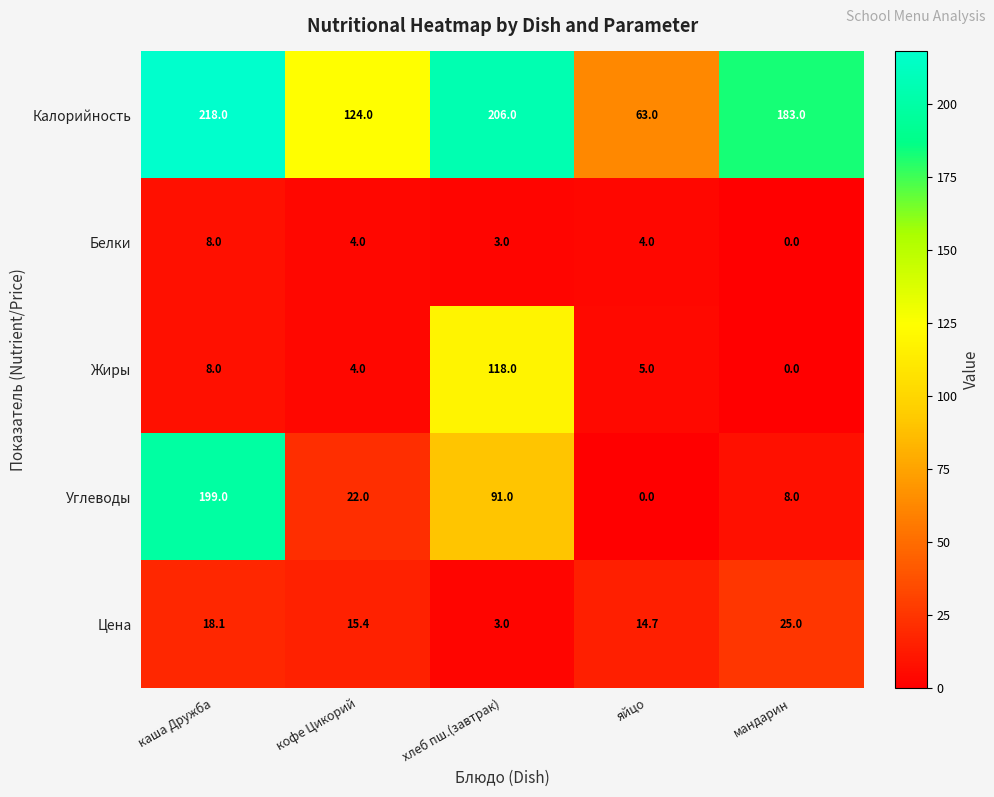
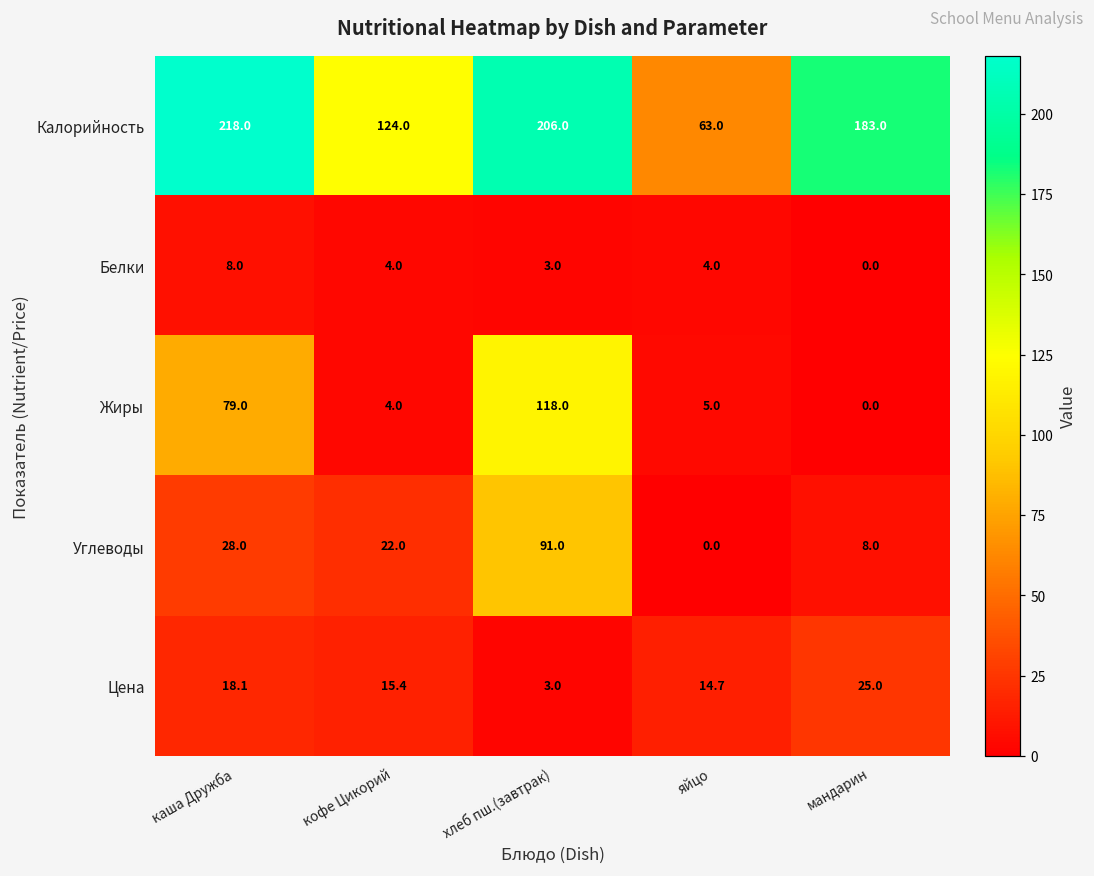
Жиры, каша Дружба: 8.0 -> 79.0
Углеводы, каша Дружба: 199.0 -> 28.0
